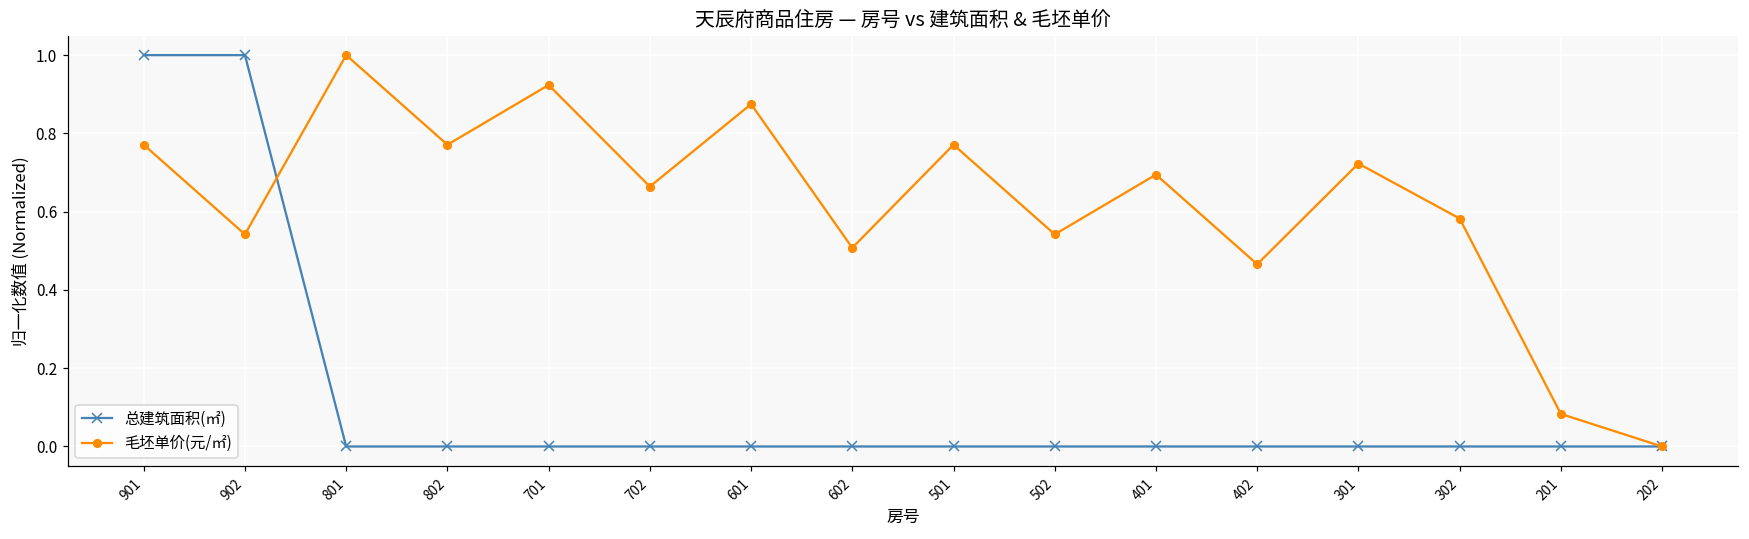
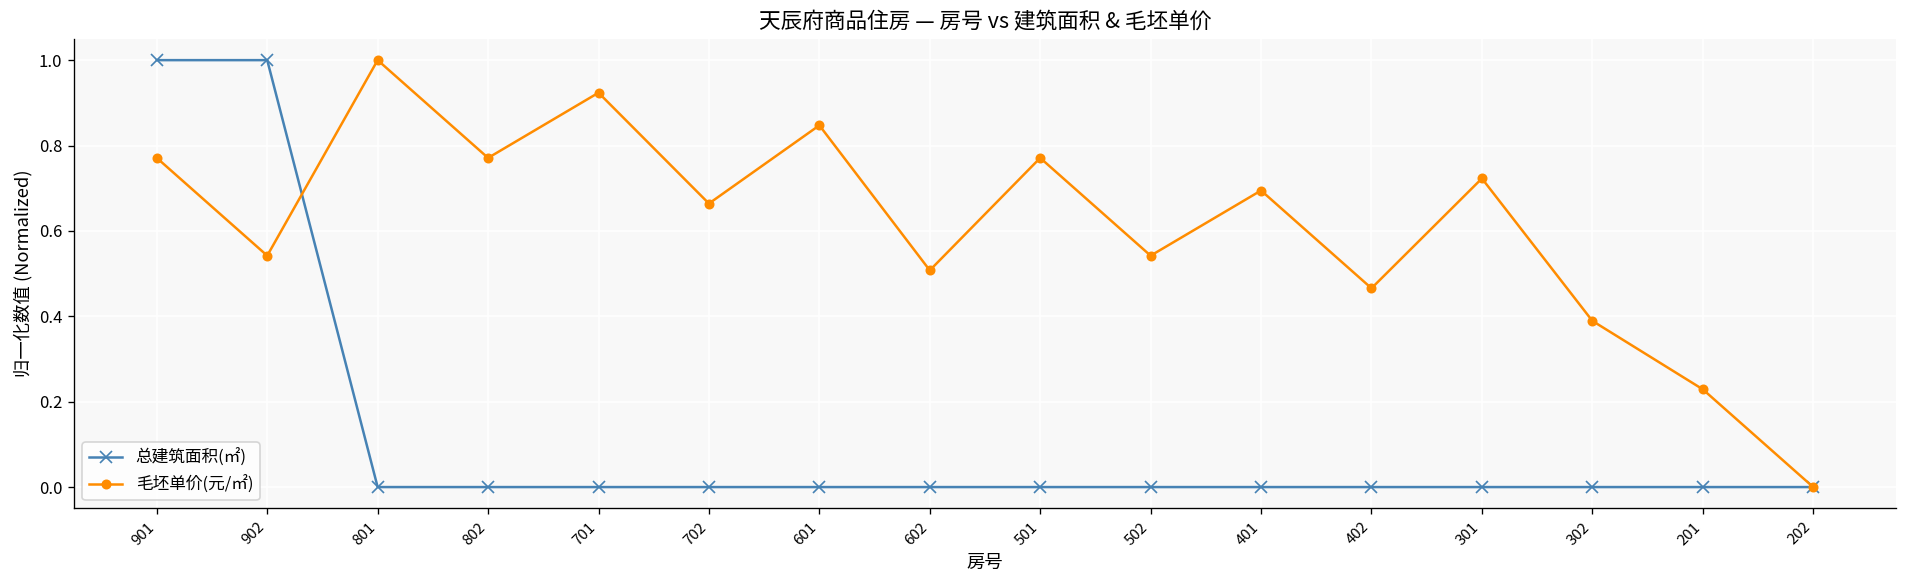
毛坯单价(元/㎡), 601: 0.87 -> 0.85
毛坯单价(元/㎡), 302: 0.58 -> 0.39
毛坯单价(元/㎡), 201: 0.08 -> 0.23
